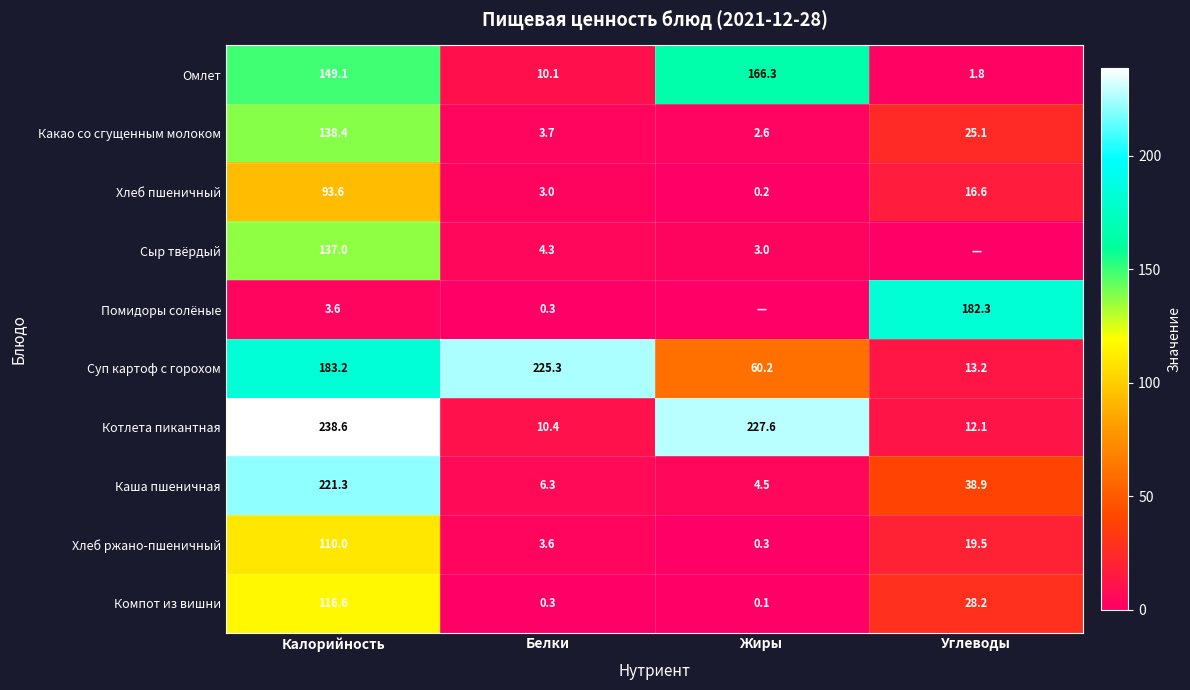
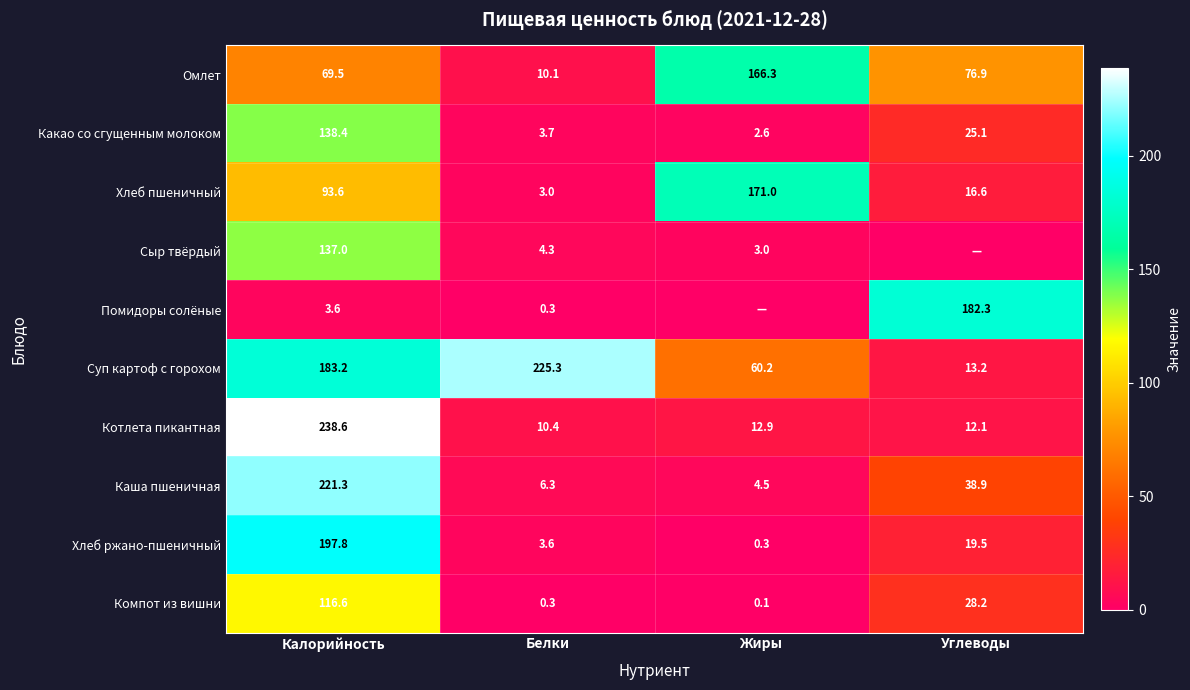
Омлет, Калорийность: 149.1 -> 69.5
Омлет, Углеводы: 1.8 -> 76.9
Хлеб пшеничный, Жиры: 0.2 -> 171.0
Котлета пикантная, Жиры: 227.6 -> 12.9
Хлеб ржано-пшеничный, Калорийность: 110.0 -> 197.8
